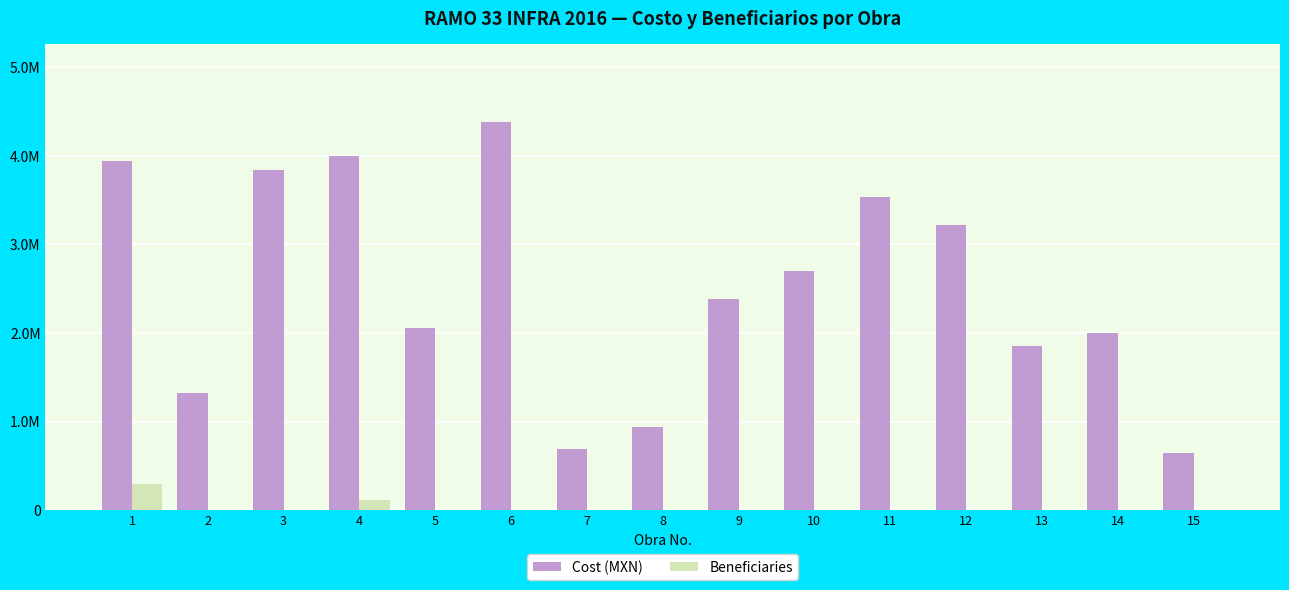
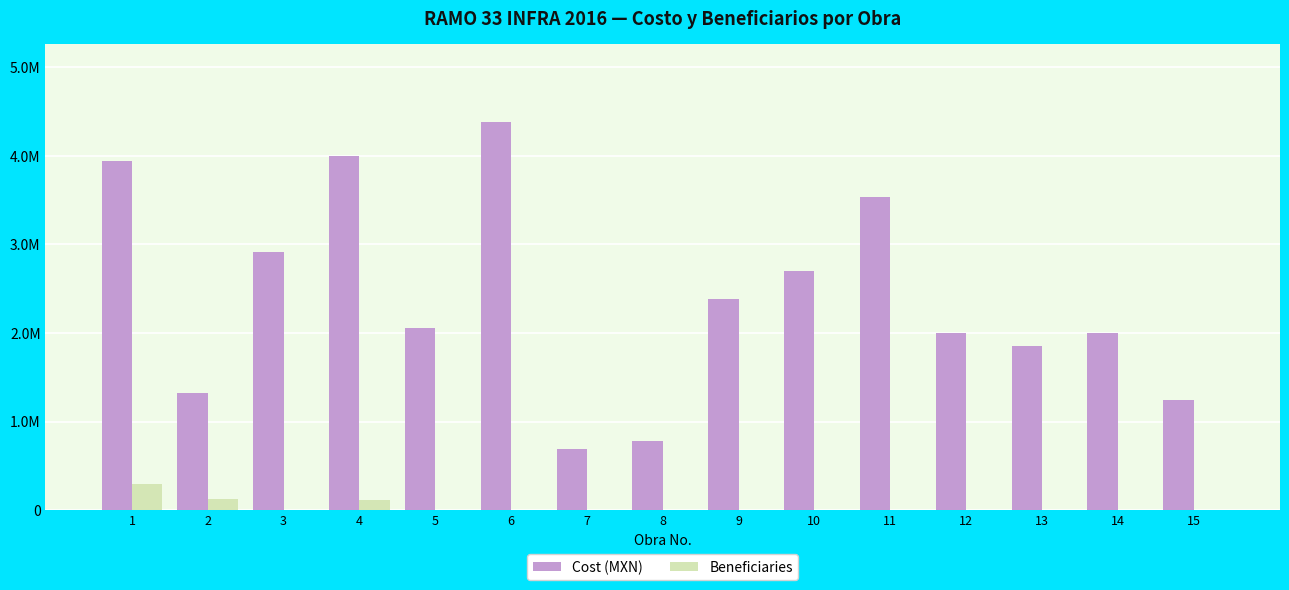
Beneficiaries, 2: 0 -> 100000
Cost (MXN), 3: 3800000 -> 2900000
Cost (MXN), 8: 900000 -> 800000
Cost (MXN), 12: 3200000 -> 2000000
Cost (MXN), 15: 600000 -> 1200000
